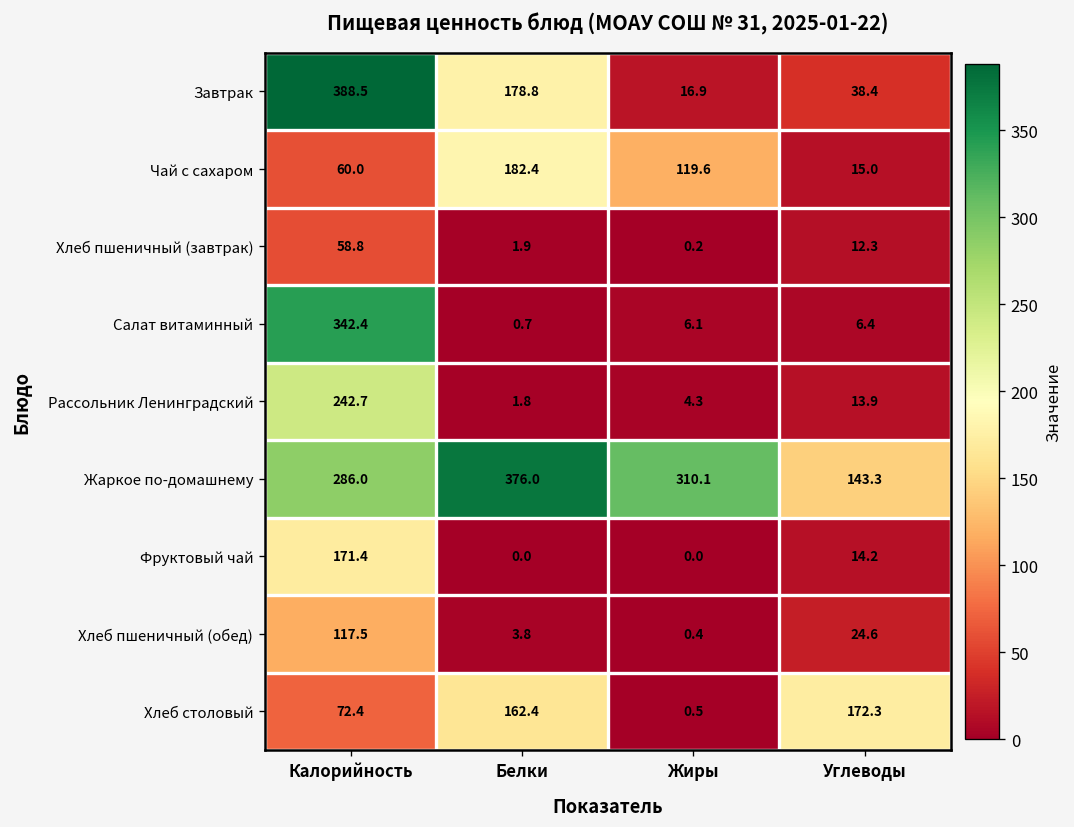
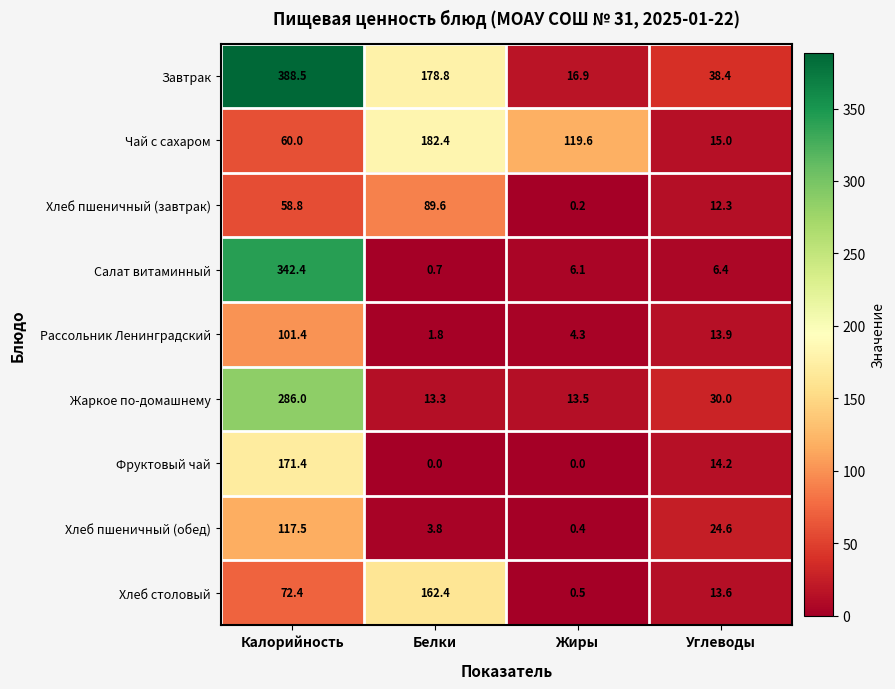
Хлеб пшеничный (завтрак), Белки: 1.9 -> 89.6
Рассольник Ленинградский, Калорийность: 242.7 -> 101.4
Жаркое по-домашнему, Белки: 376.0 -> 13.3
Жаркое по-домашнему, Жиры: 310.1 -> 13.5
Жаркое по-домашнему, Углеводы: 143.3 -> 30.0
Хлеб столовый, Углеводы: 172.3 -> 13.6
